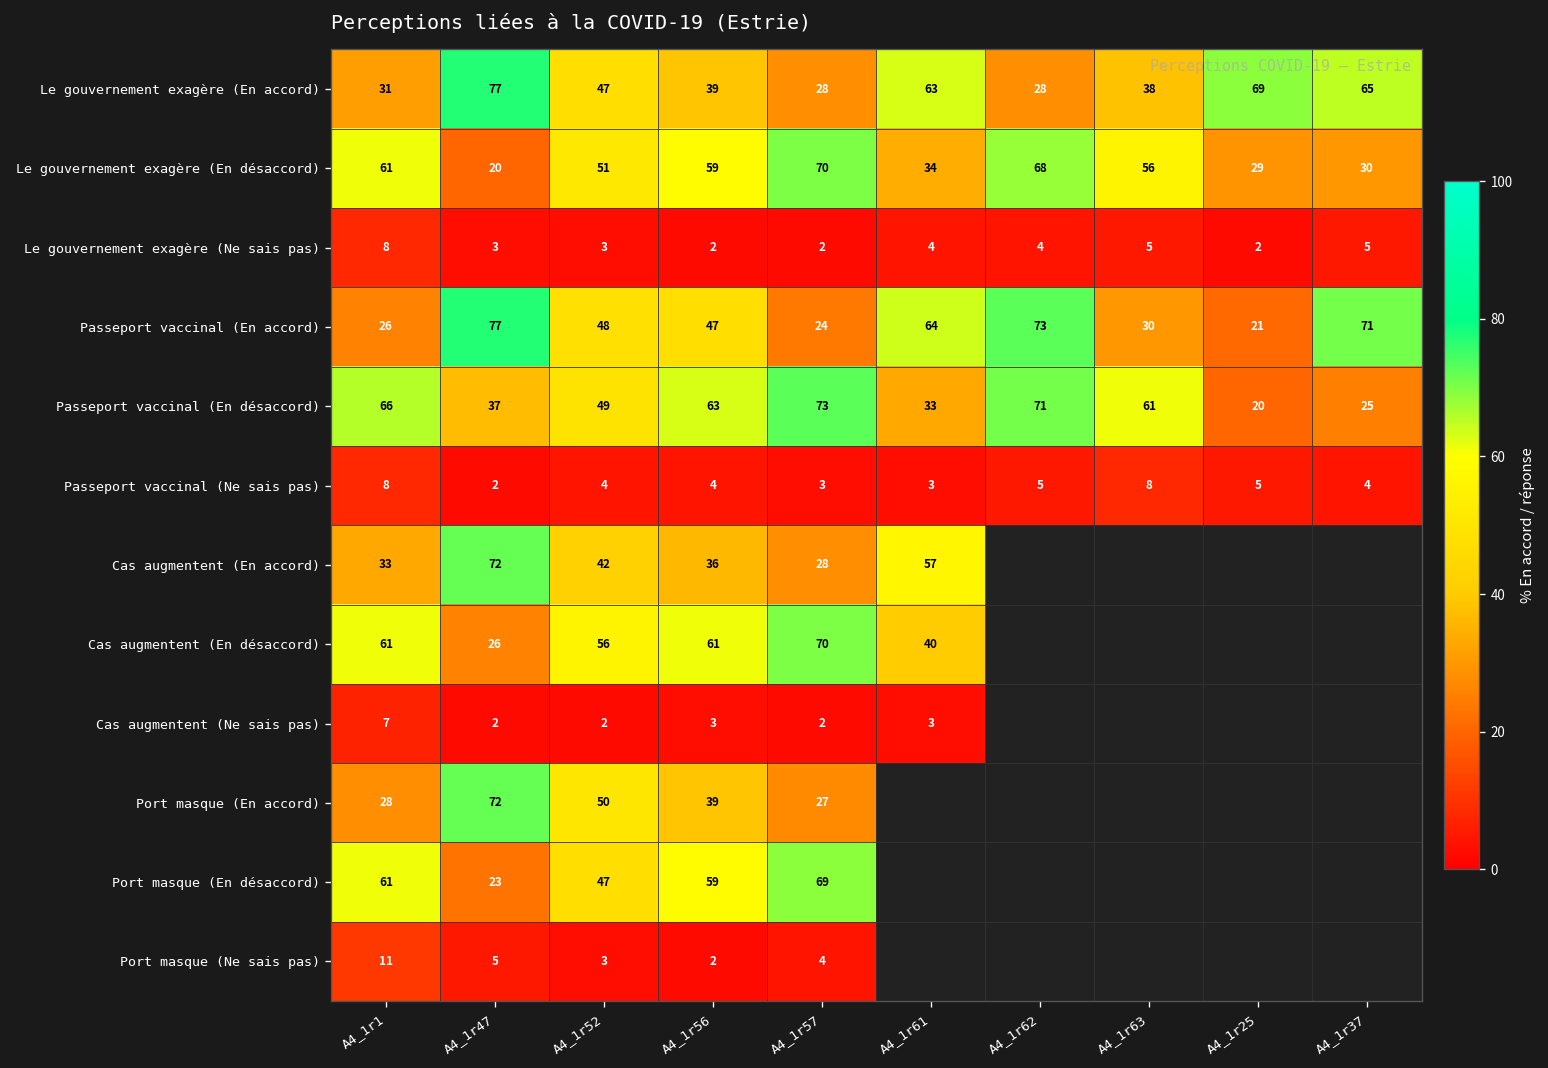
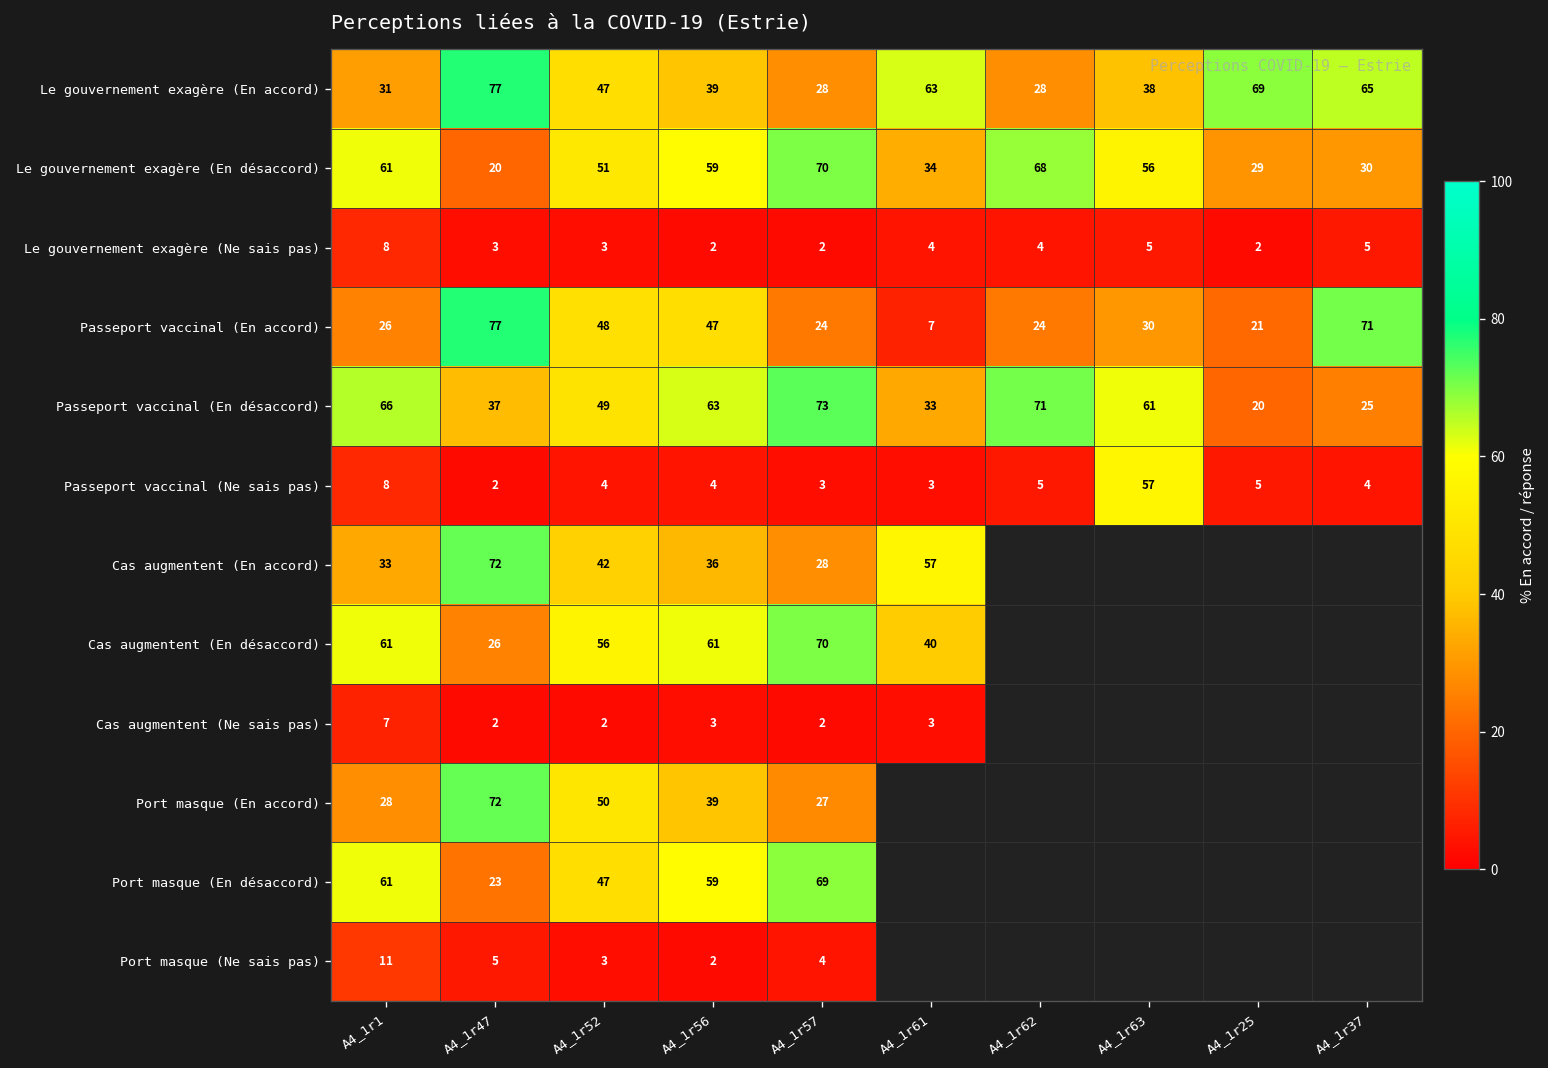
Passeport vaccinal (En accord), A4_1r61: 64 -> 7
Passeport vaccinal (En accord), A4_1r62: 73 -> 24
Passeport vaccinal (Ne sais pas), A4_1r63: 8 -> 57
